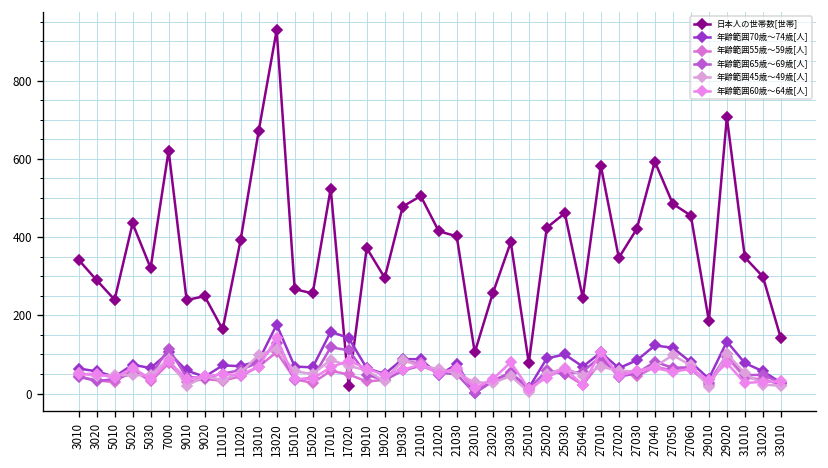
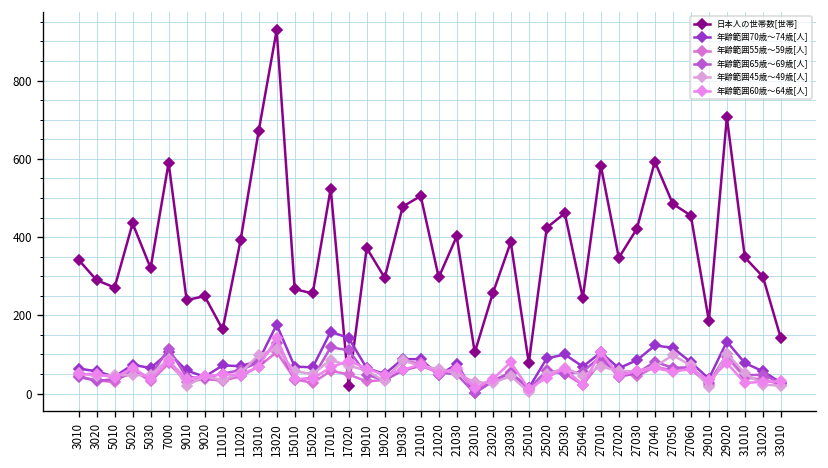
日本人の世帯数[世帯], 5010: 240 -> 270
日本人の世帯数[世帯], 7000: 620 -> 590
日本人の世帯数[世帯], 21020: 420 -> 300
